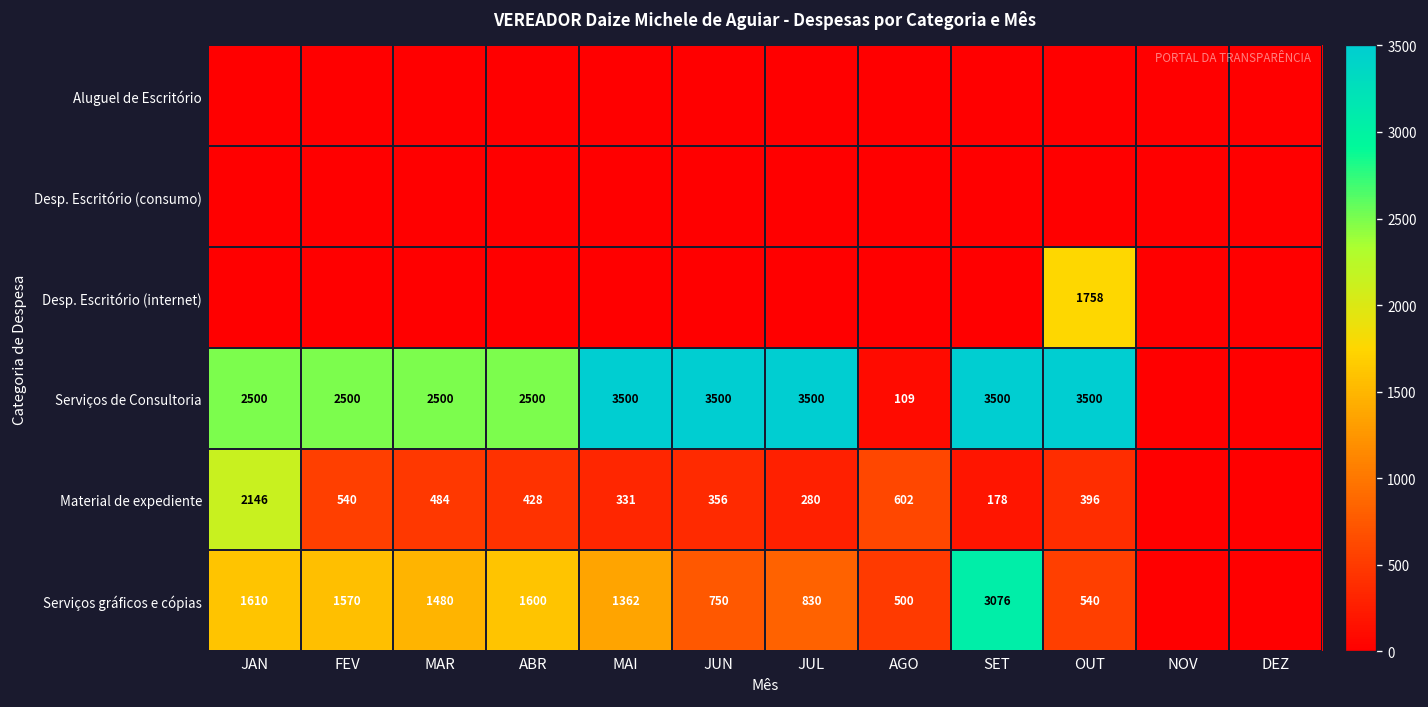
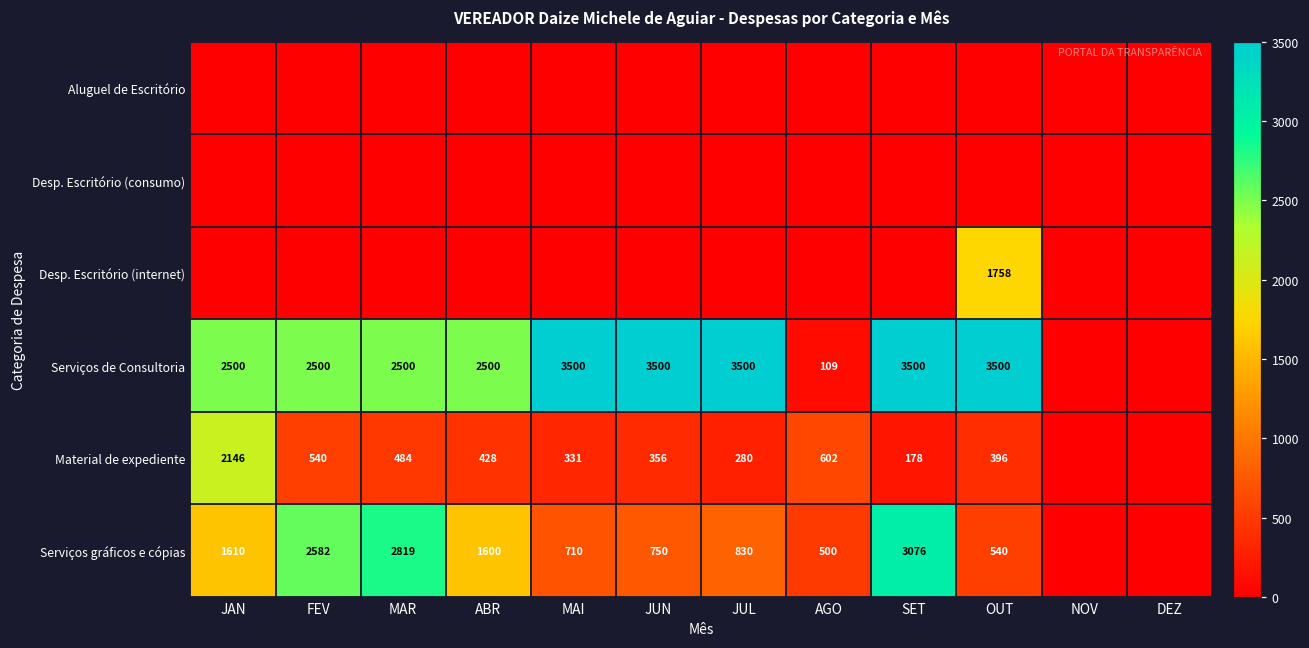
Serviços gráficos e cópias, FEV: 1570 -> 2582
Serviços gráficos e cópias, MAR: 1480 -> 2819
Serviços gráficos e cópias, MAI: 1362 -> 710
